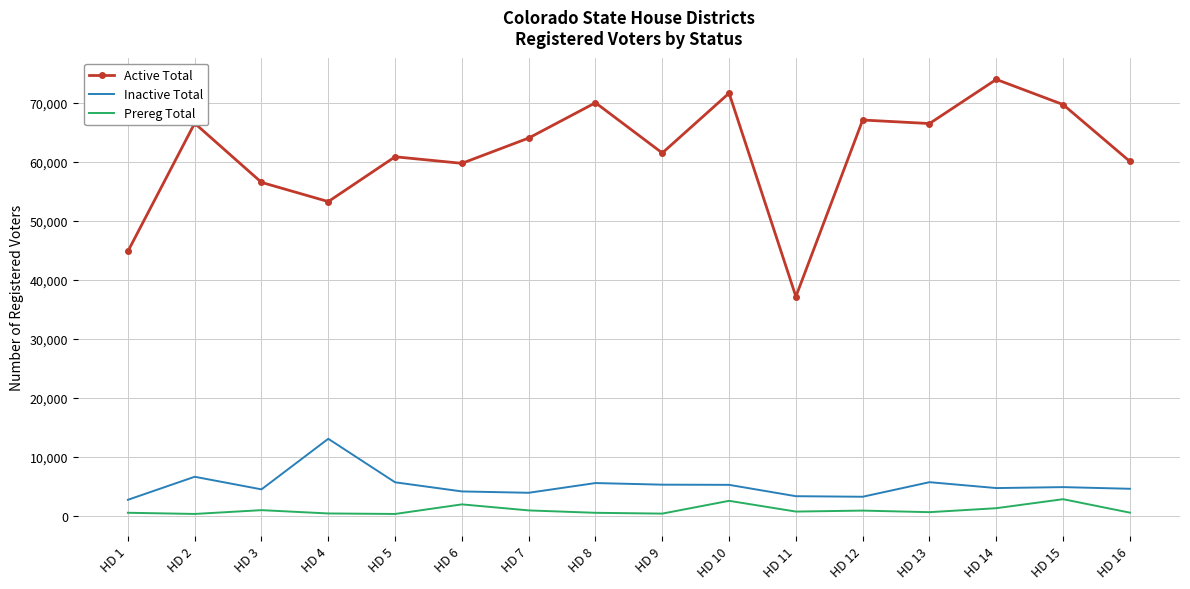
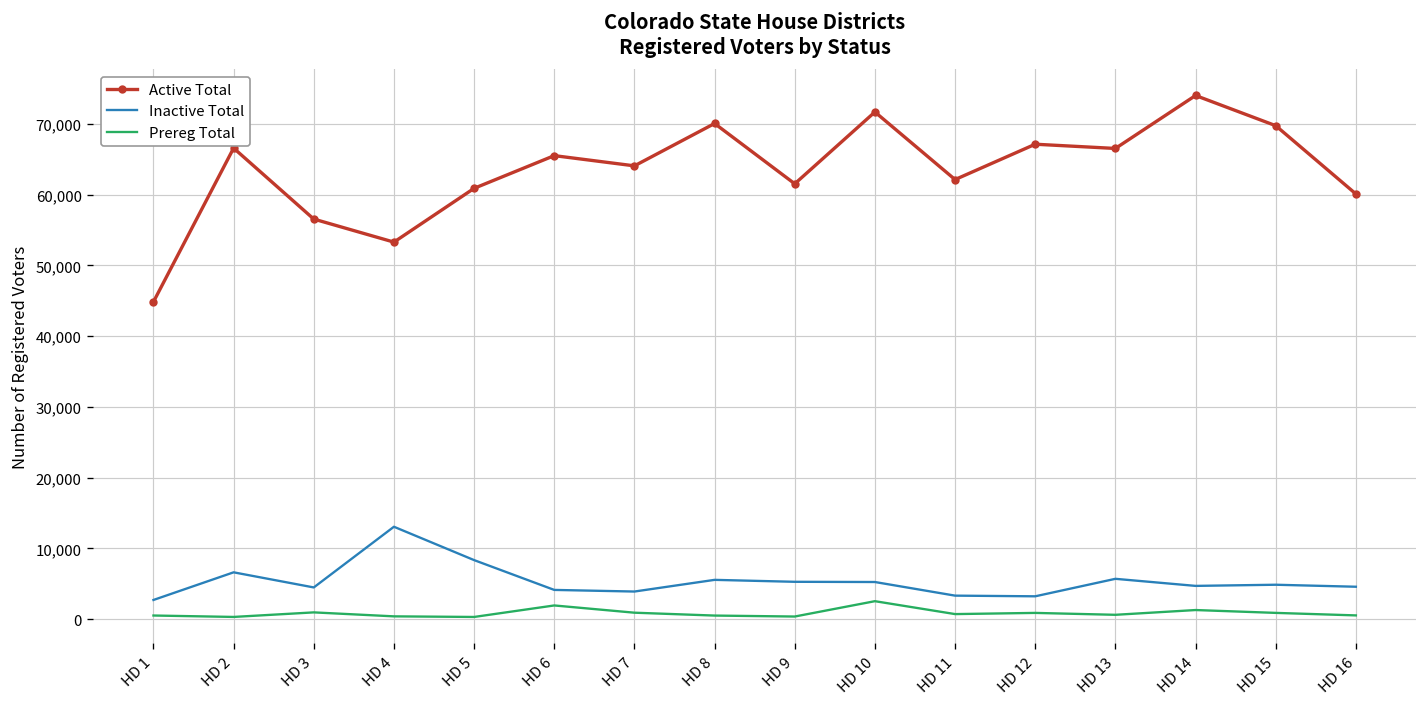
Inactive Total, HD 5: 6,000 -> 8,000
Active Total, HD 6: 60,000 -> 66,000
Active Total, HD 11: 37,000 -> 62,000
Prereg Total, HD 15: 3,000 -> 1,000
